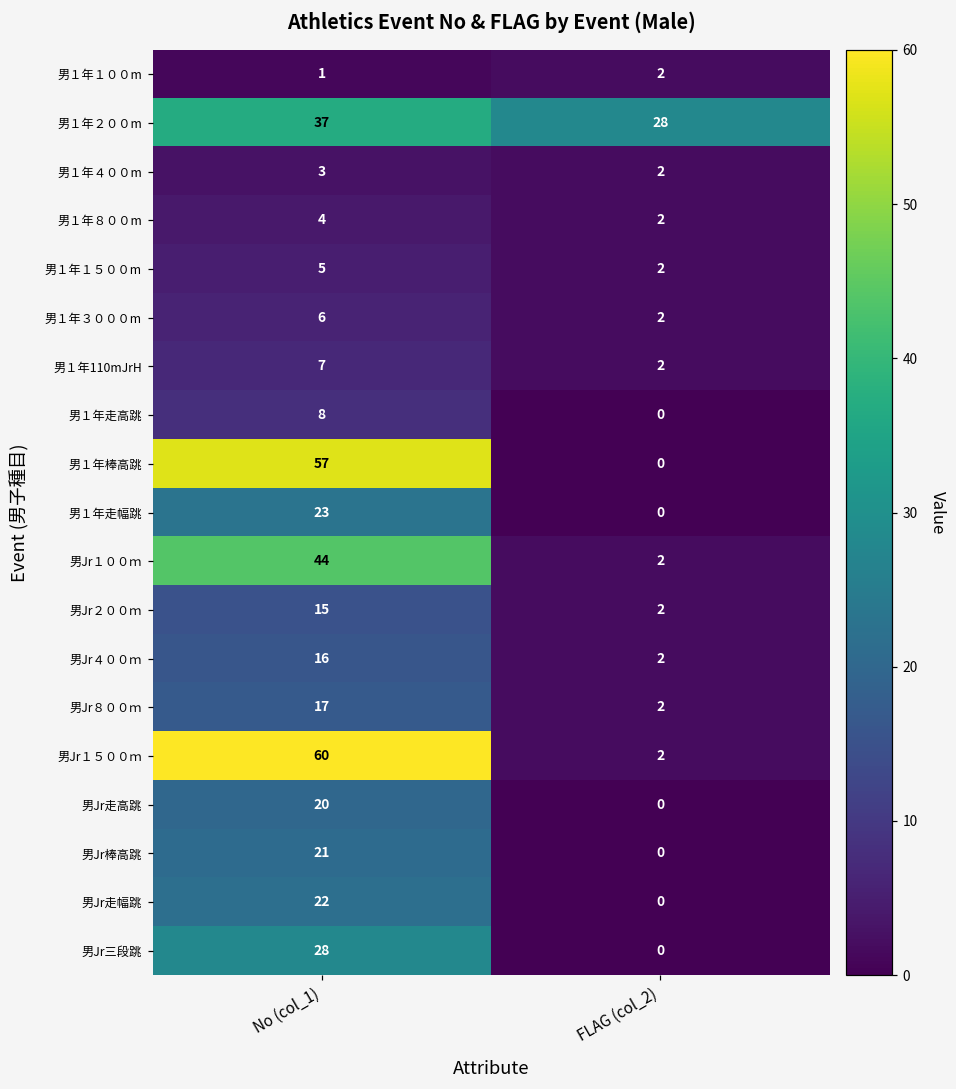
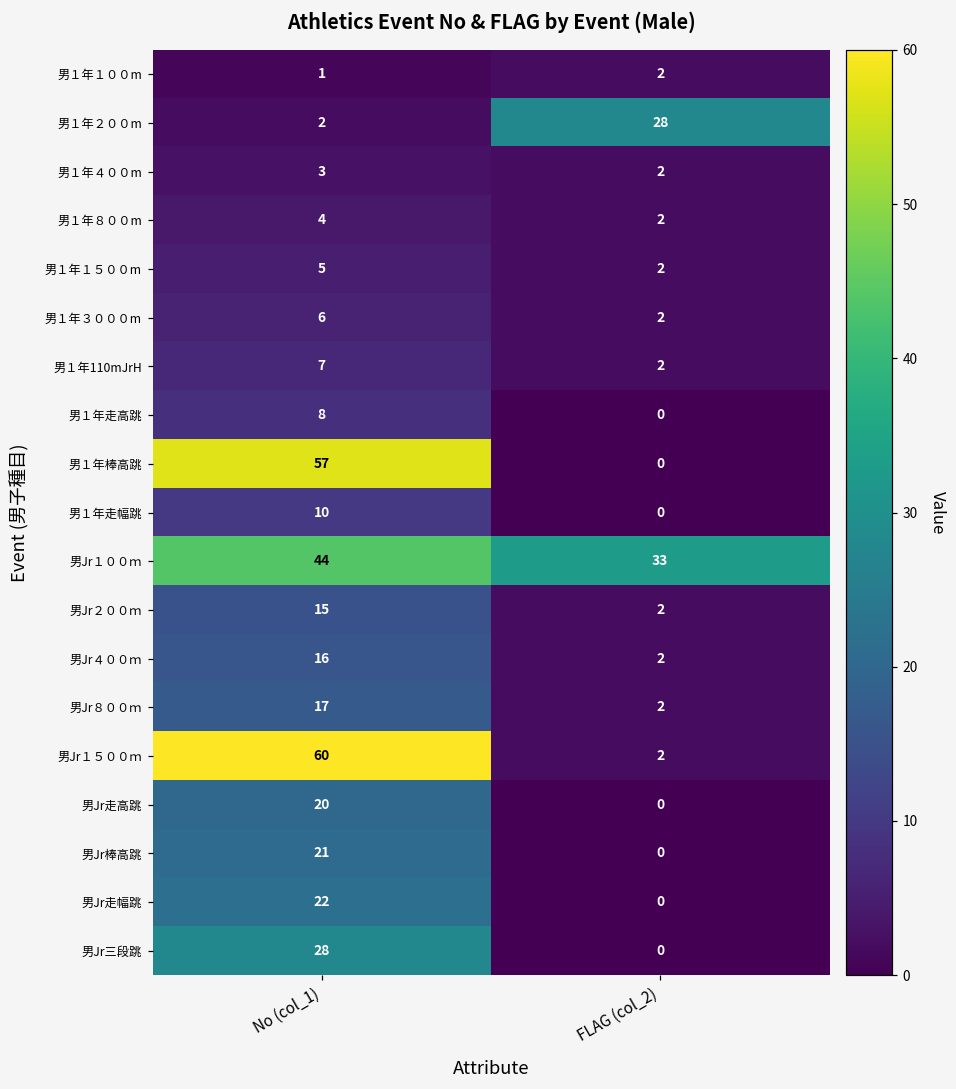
男１年２００m, No (col_1): 37 -> 2
男１年走幅跳, No (col_1): 23 -> 10
男Jr１００ｍ, FLAG (col_2): 2 -> 33
